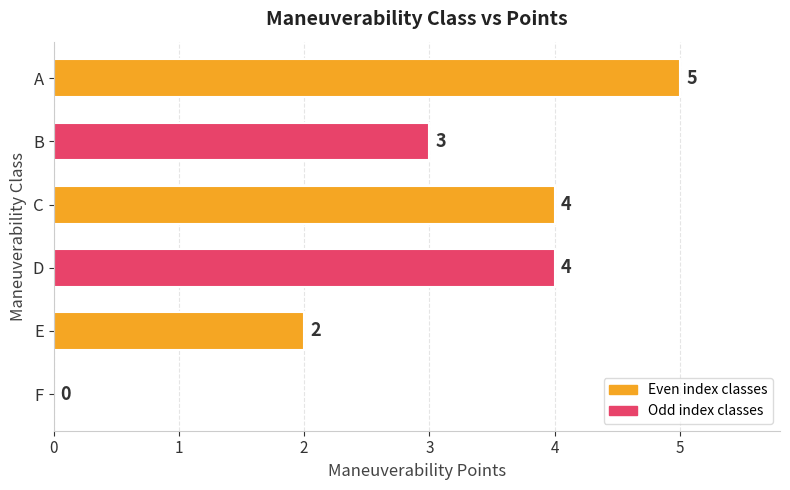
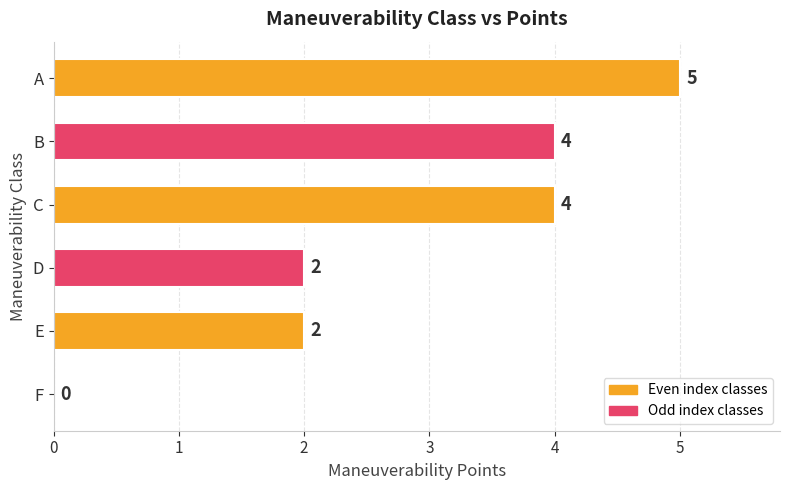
B: 3 -> 4
D: 4 -> 2
